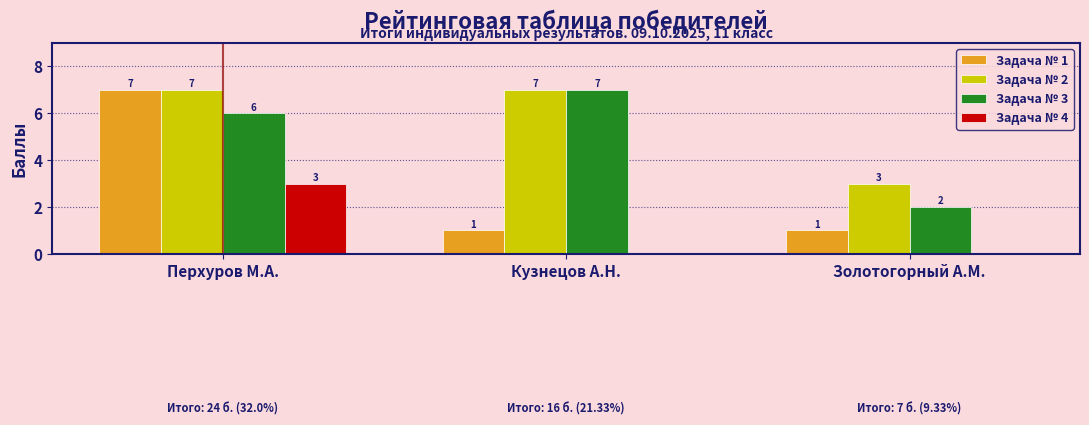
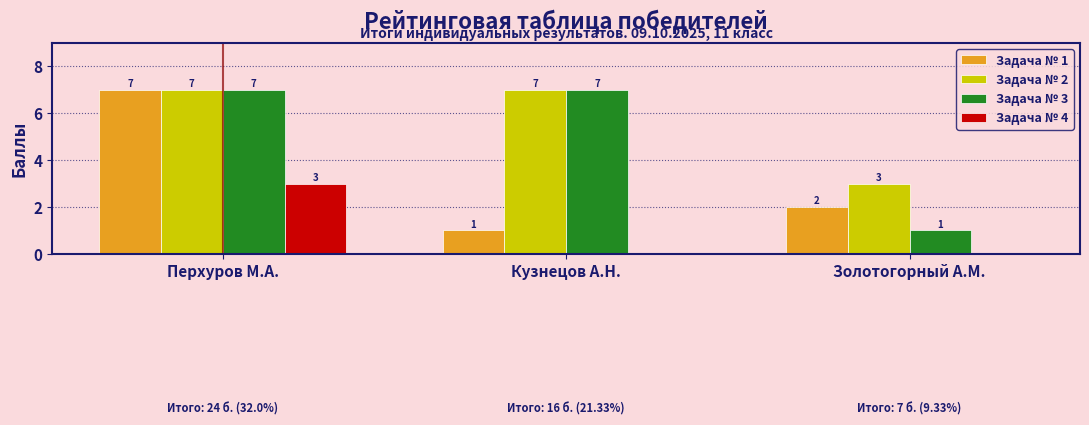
Задача № 3, Перхуров М.А.: 6 -> 7
Задача № 1, Золотогорный А.М.: 1 -> 2
Задача № 3, Золотогорный А.М.: 2 -> 1
